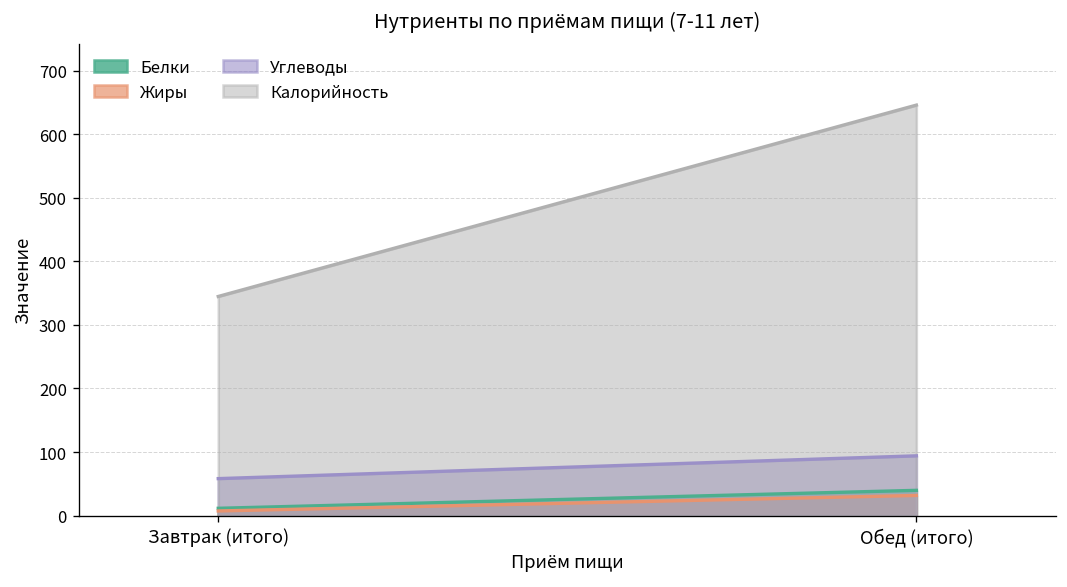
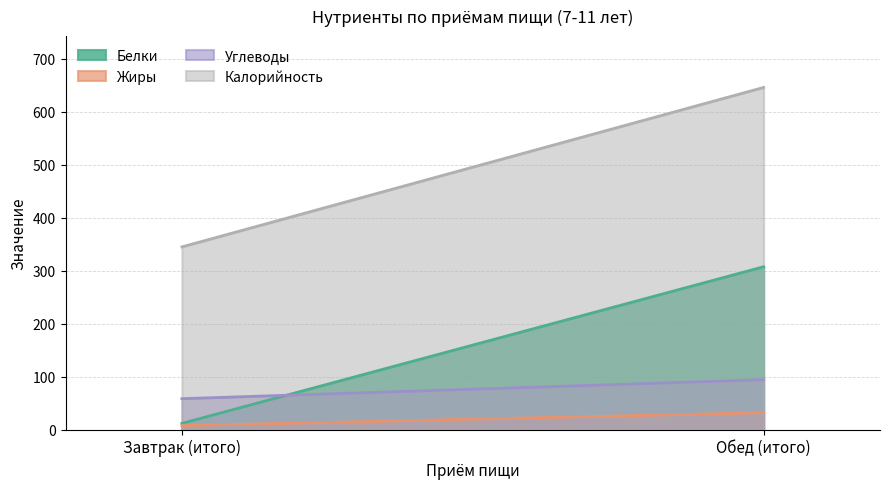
Белки, Обед (итого): 40 -> 310
